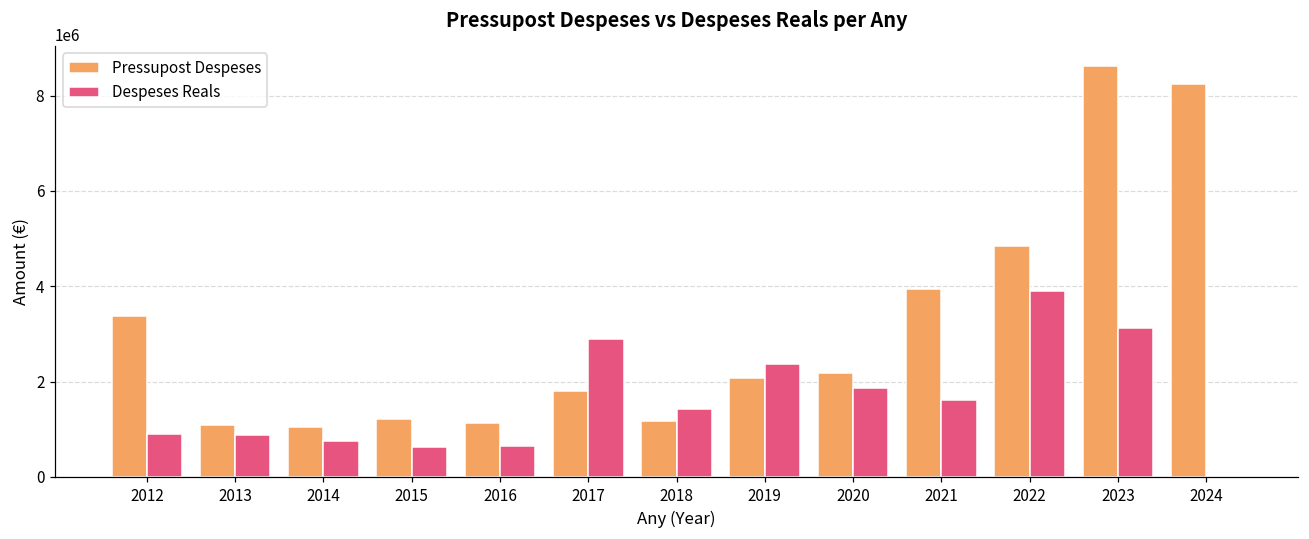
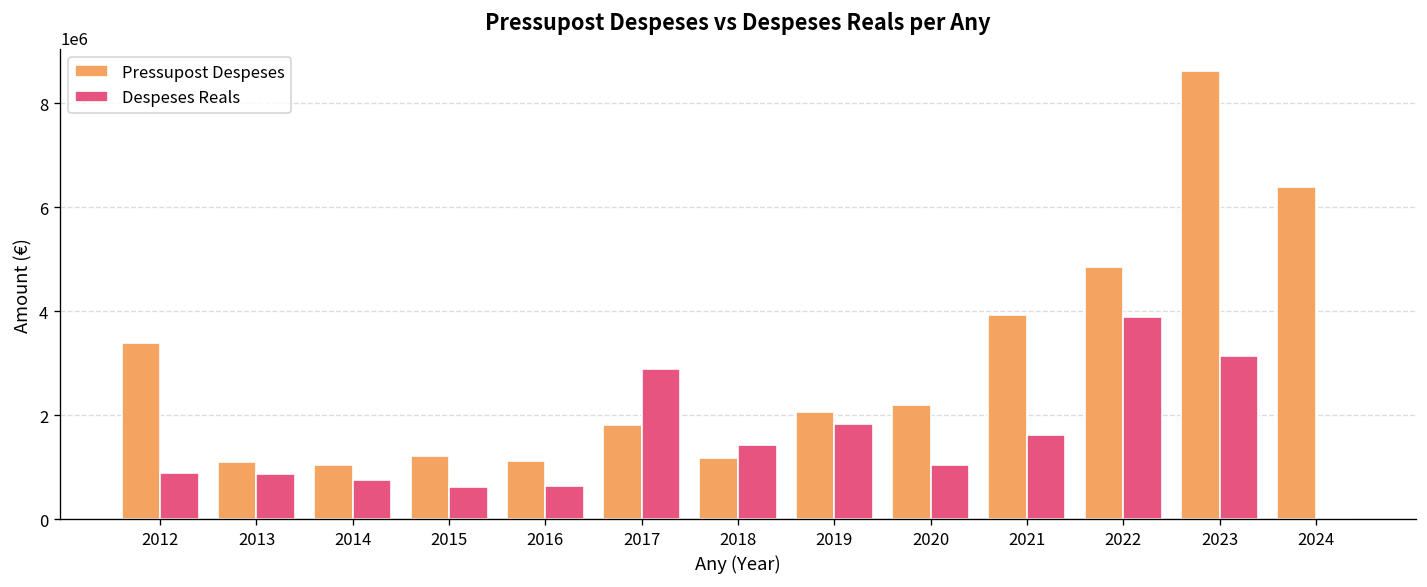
Despeses Reals, 2019: 2400000 -> 1800000
Despeses Reals, 2020: 1900000 -> 1000000
Pressupost Despeses, 2024: 8200000 -> 6400000
